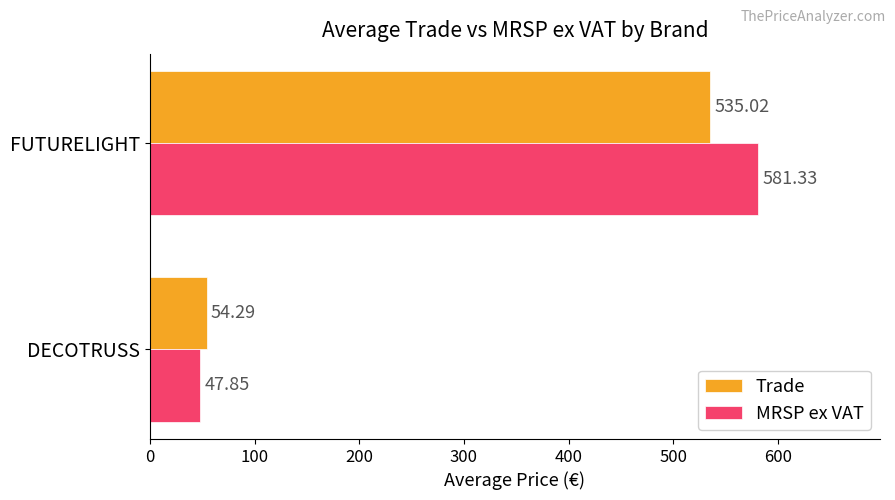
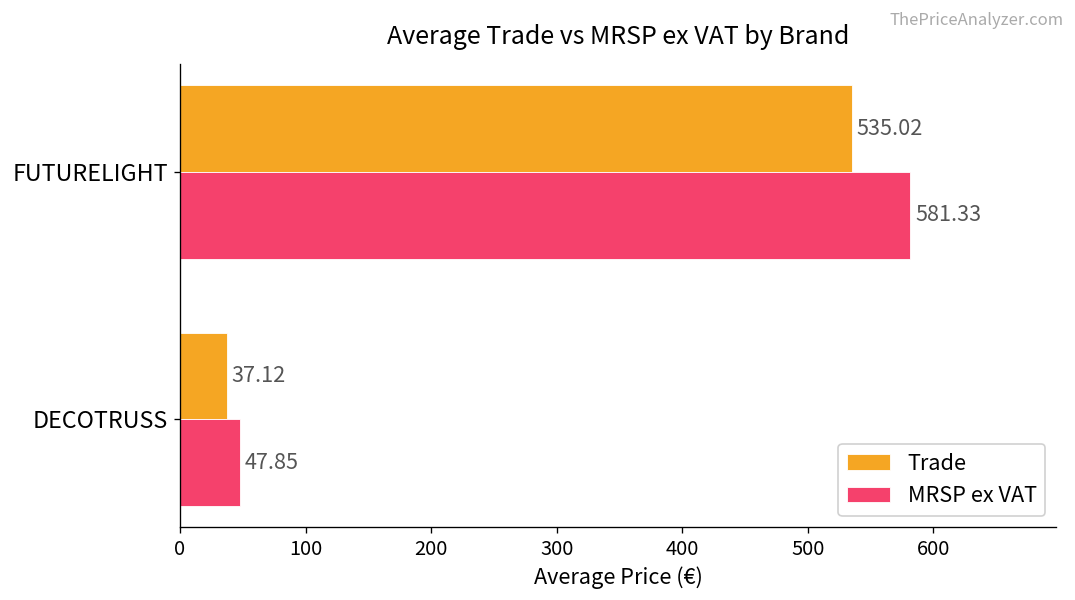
Trade, DECOTRUSS: 54.29 -> 37.12
